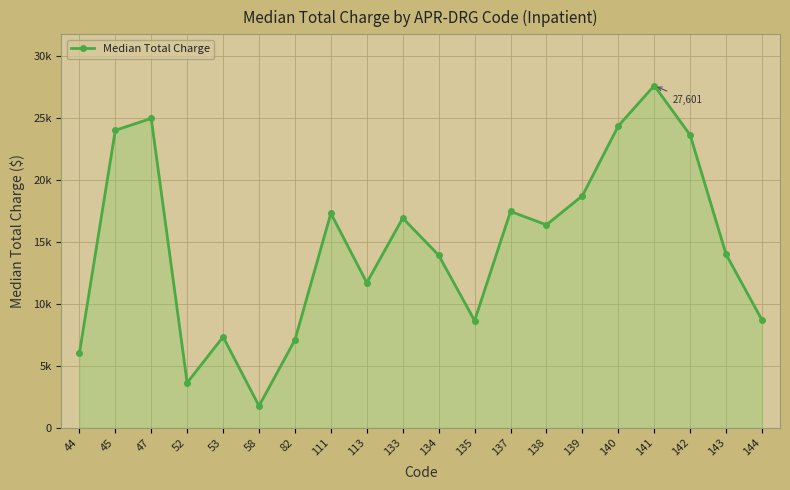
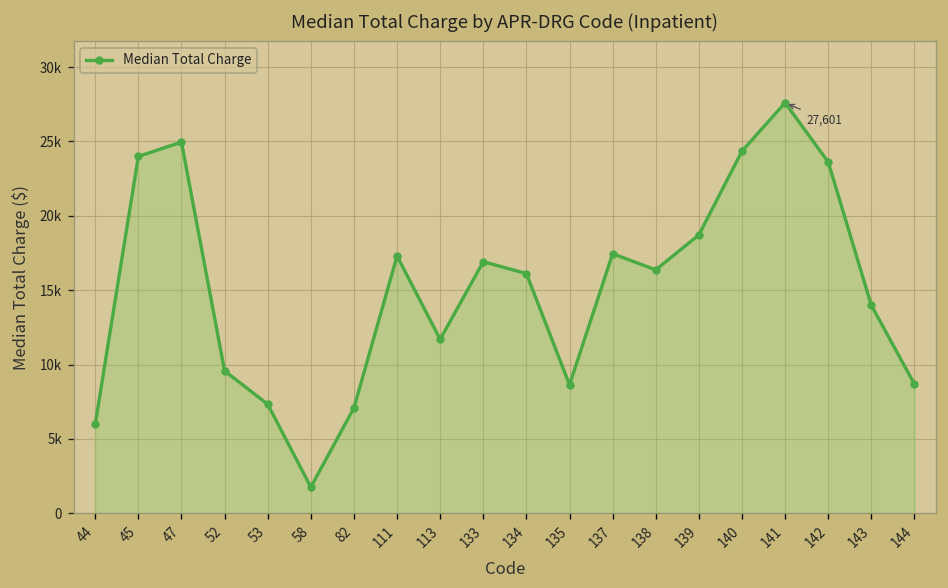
52: 3600 -> 9600
134: 13900 -> 16100
